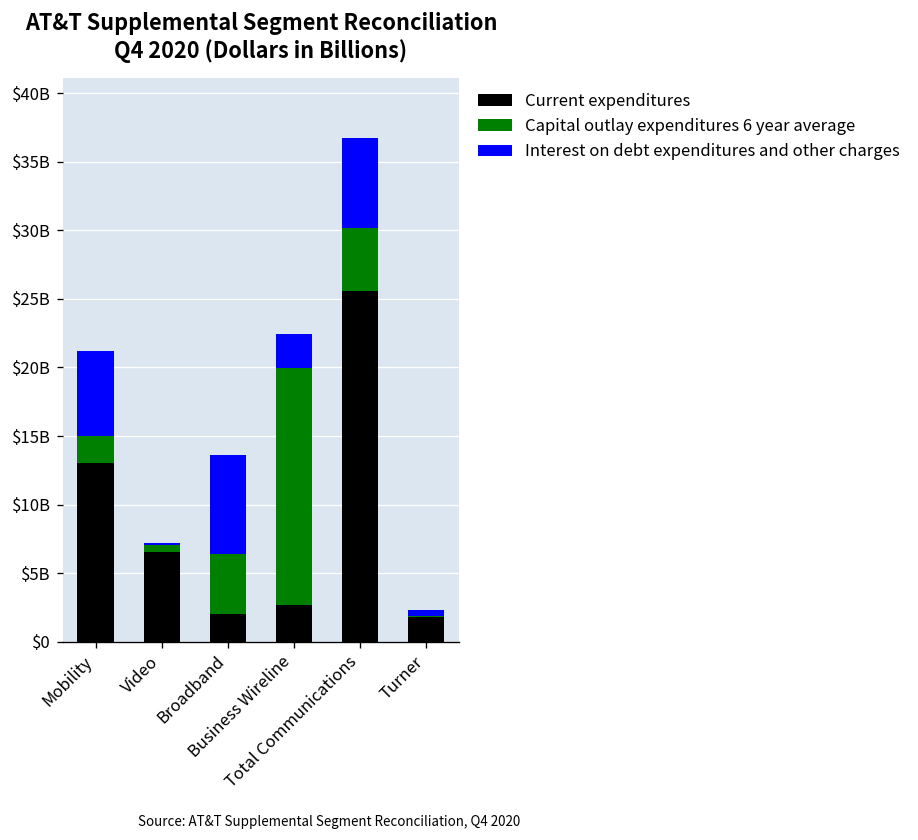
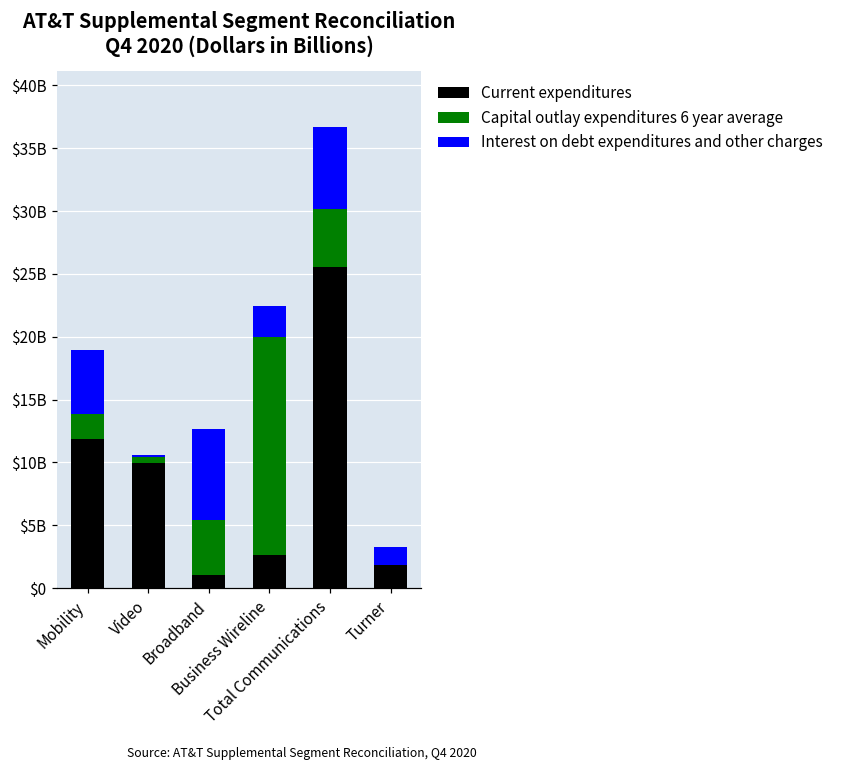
Current expenditures, Mobility: $13000000000 -> $11900000000
Interest on debt expenditures and other charges, Mobility: $6200000000 -> $5100000000
Current expenditures, Video: $6500000000 -> $9900000000
Current expenditures, Broadband: $2000000000 -> $1000000000
Interest on debt expenditures and other charges, Turner: $400000000 -> $1400000000
